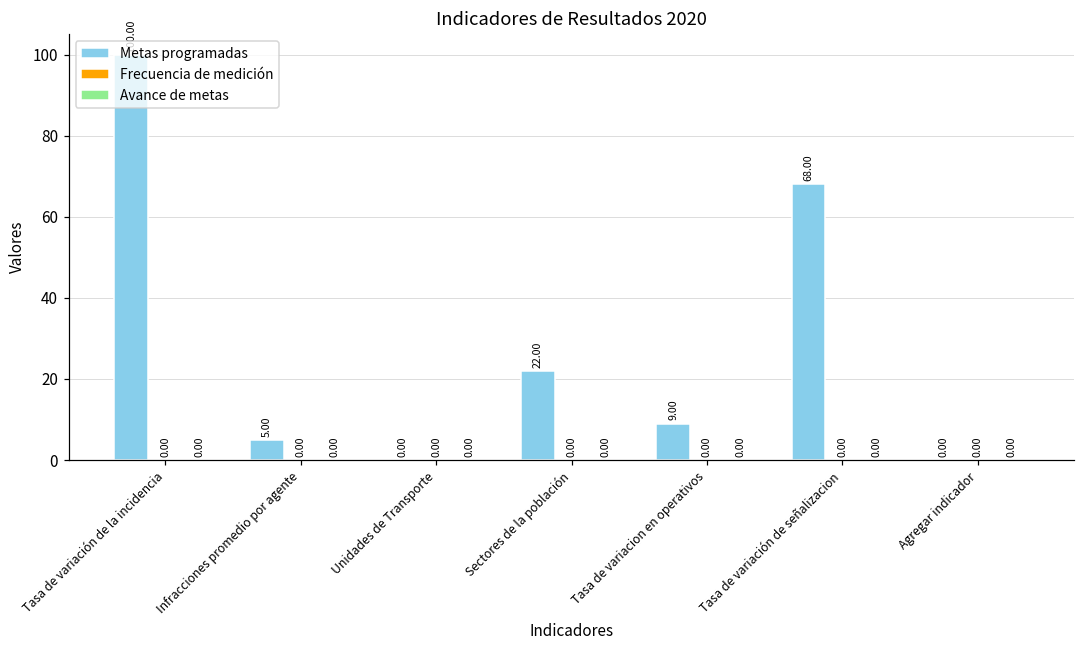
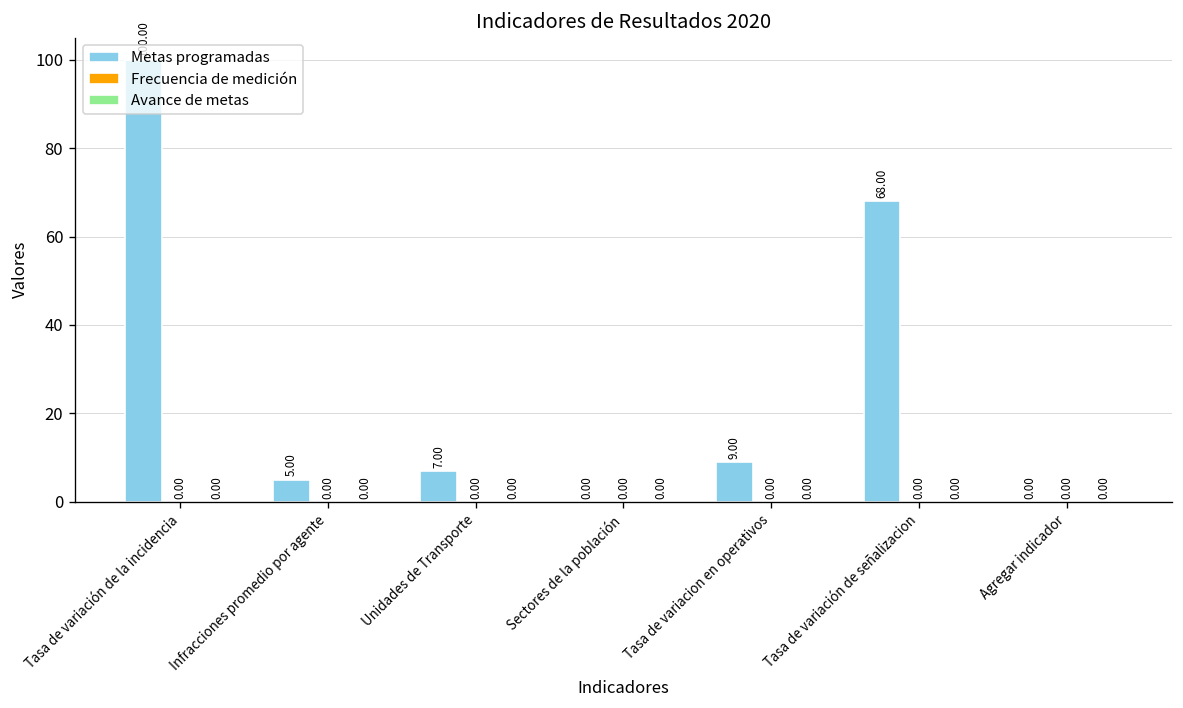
Metas programadas, Unidades de Transporte: 0.00 -> 7.00
Metas programadas, Sectores de la población: 22.00 -> 0.00
